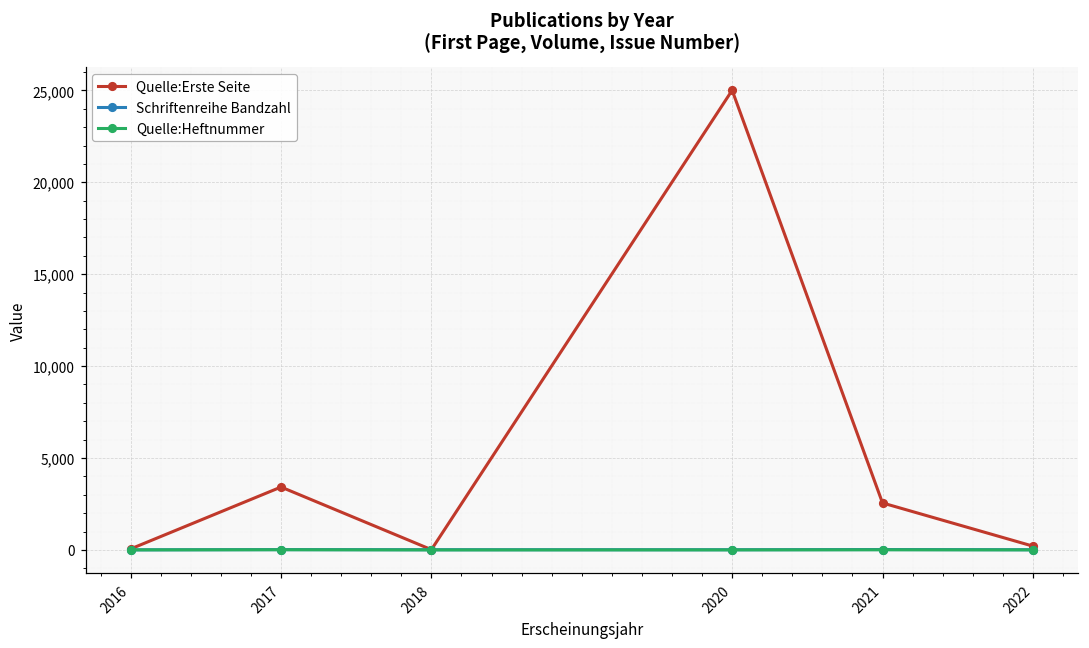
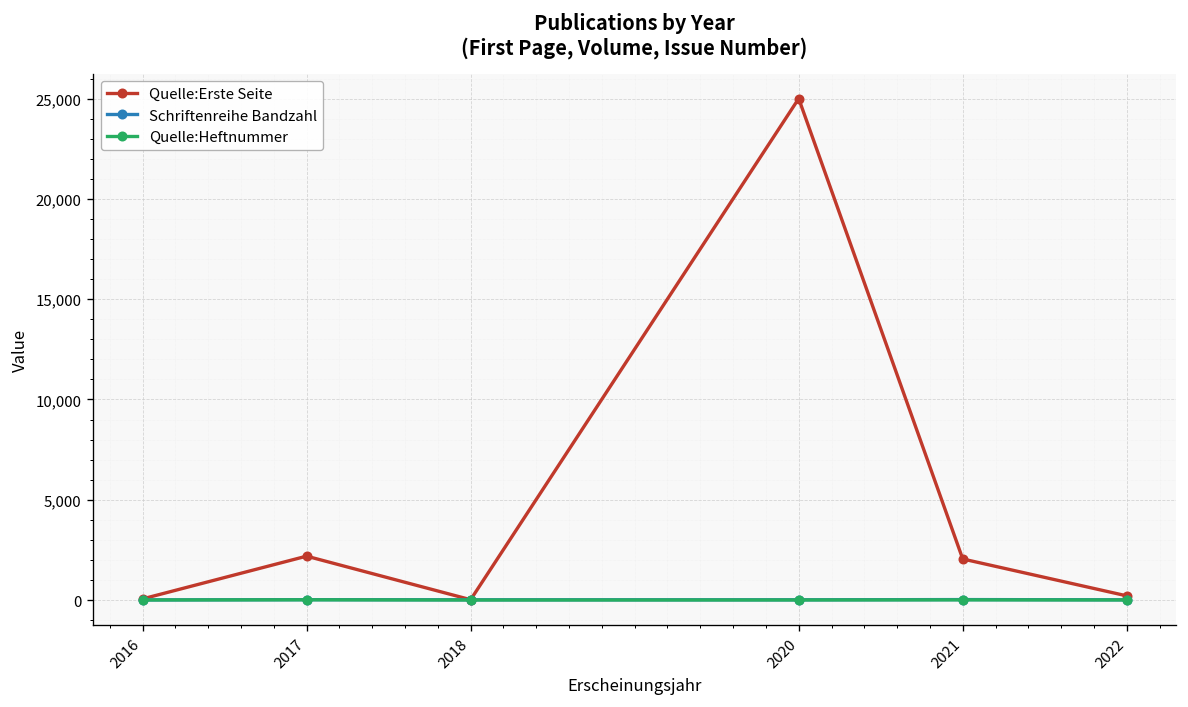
Quelle:Erste Seite, 2017: 3,400 -> 2,200
Quelle:Erste Seite, 2021: 2,600 -> 2,000
